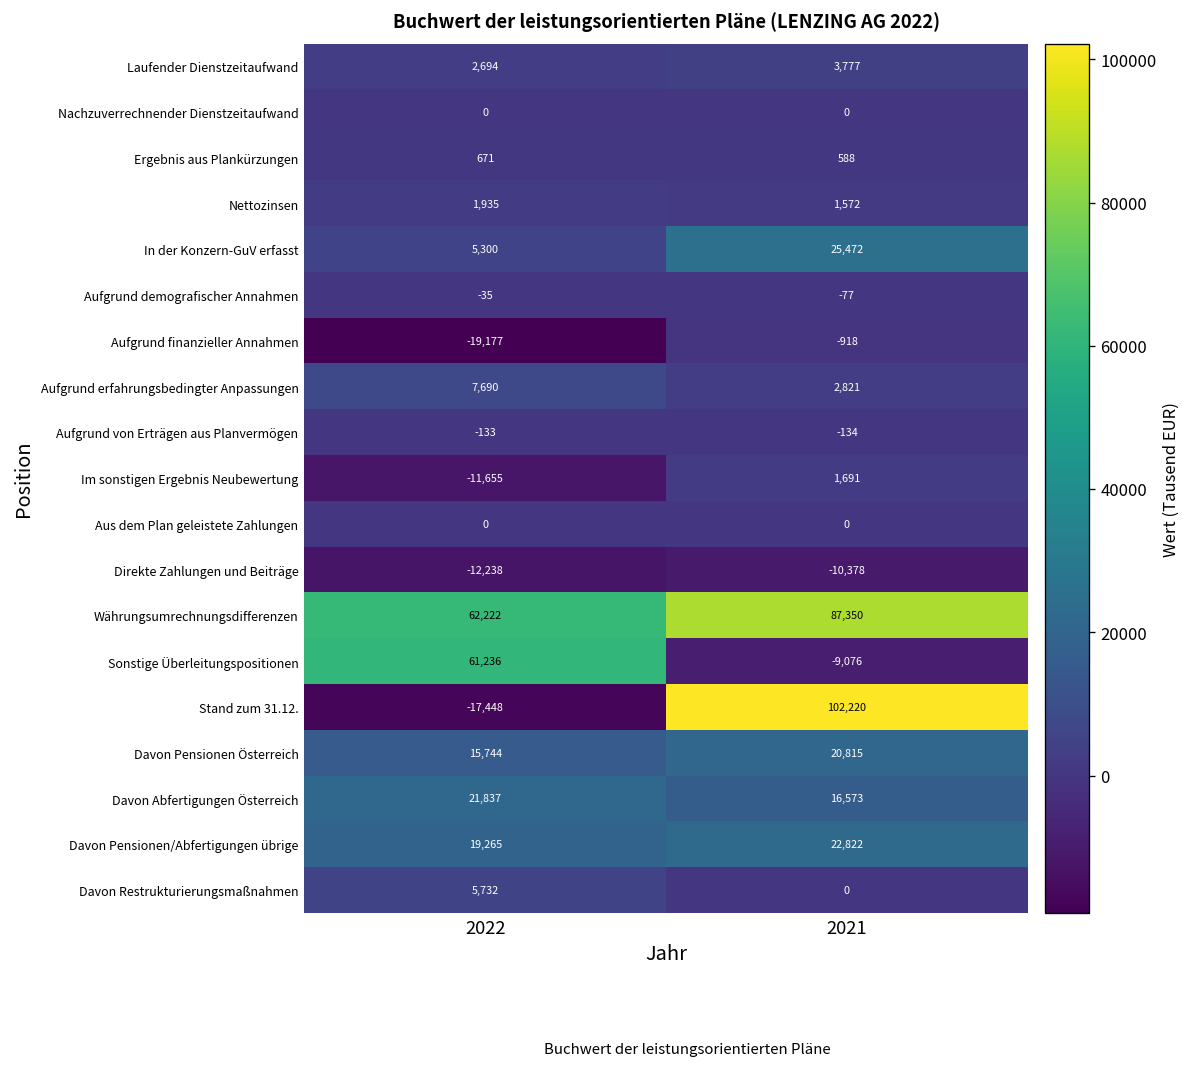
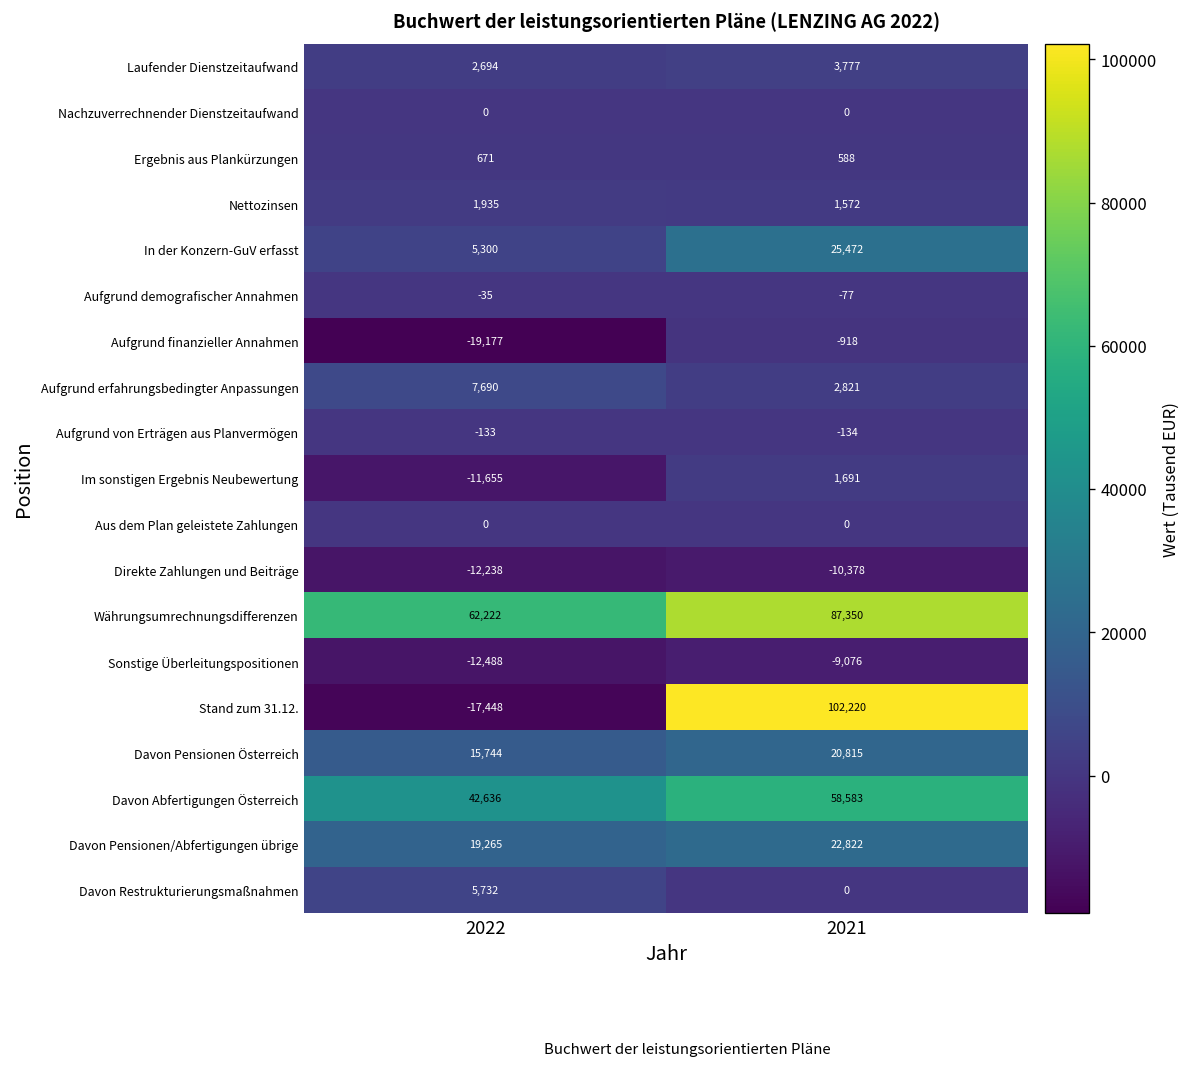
Sonstige Überleitungspositionen, 2022: 61,236 -> -12,488
Davon Abfertigungen Österreich, 2022: 21,837 -> 42,636
Davon Abfertigungen Österreich, 2021: 16,573 -> 58,583
